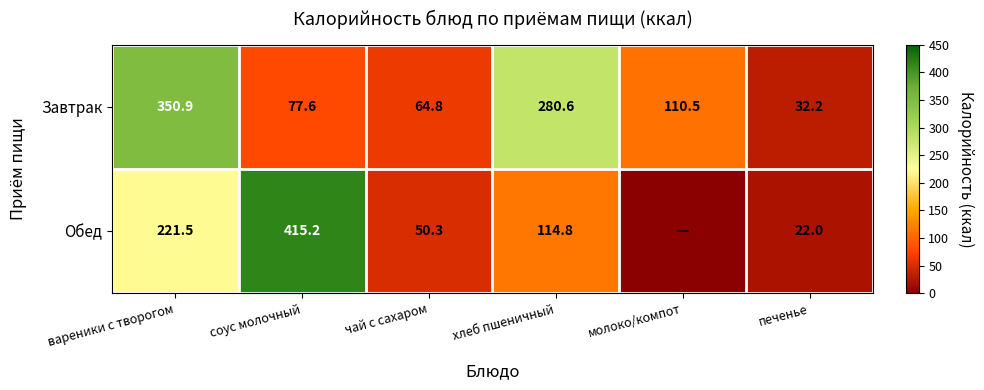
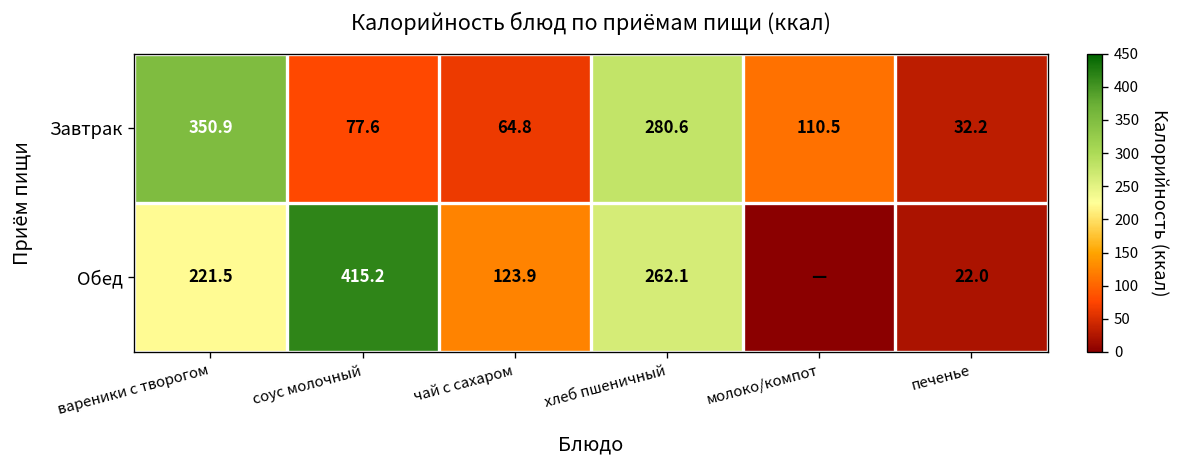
Обед, чай с сахаром: 50.3 -> 123.9
Обед, хлеб пшеничный: 114.8 -> 262.1
